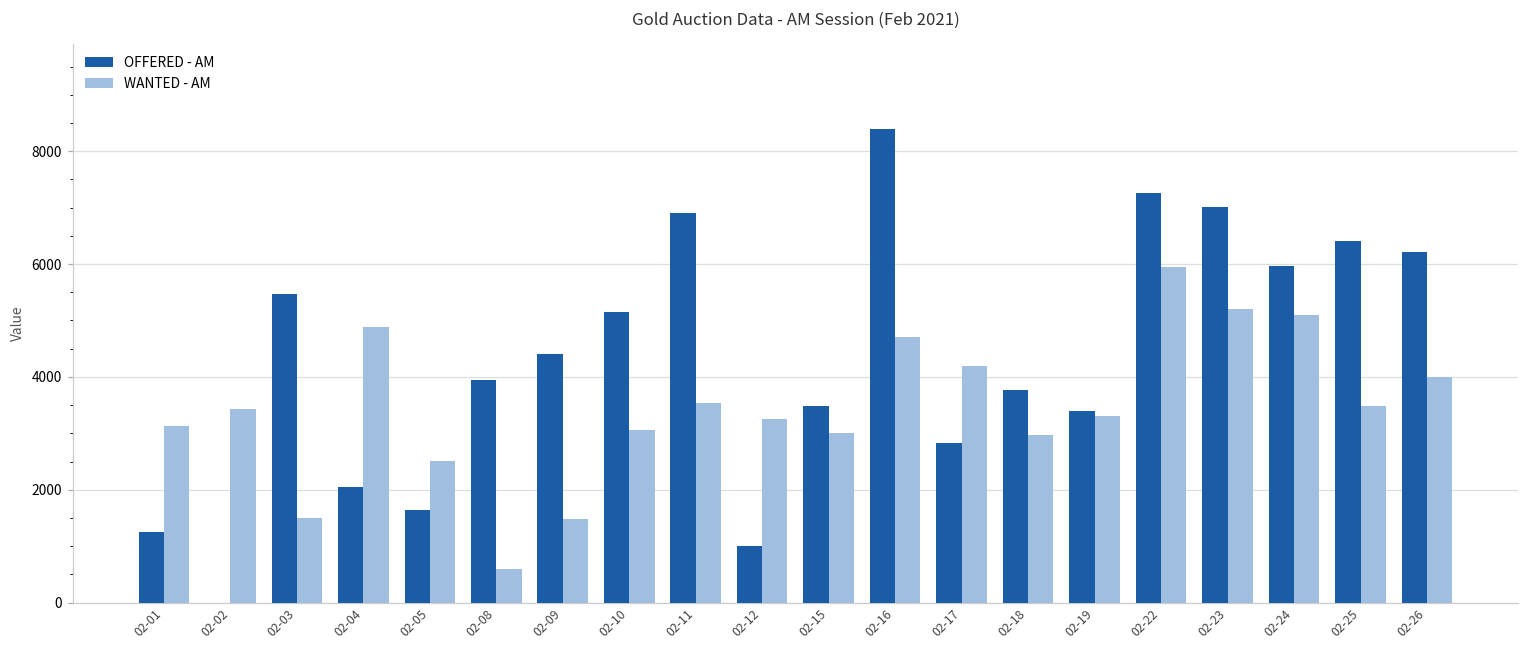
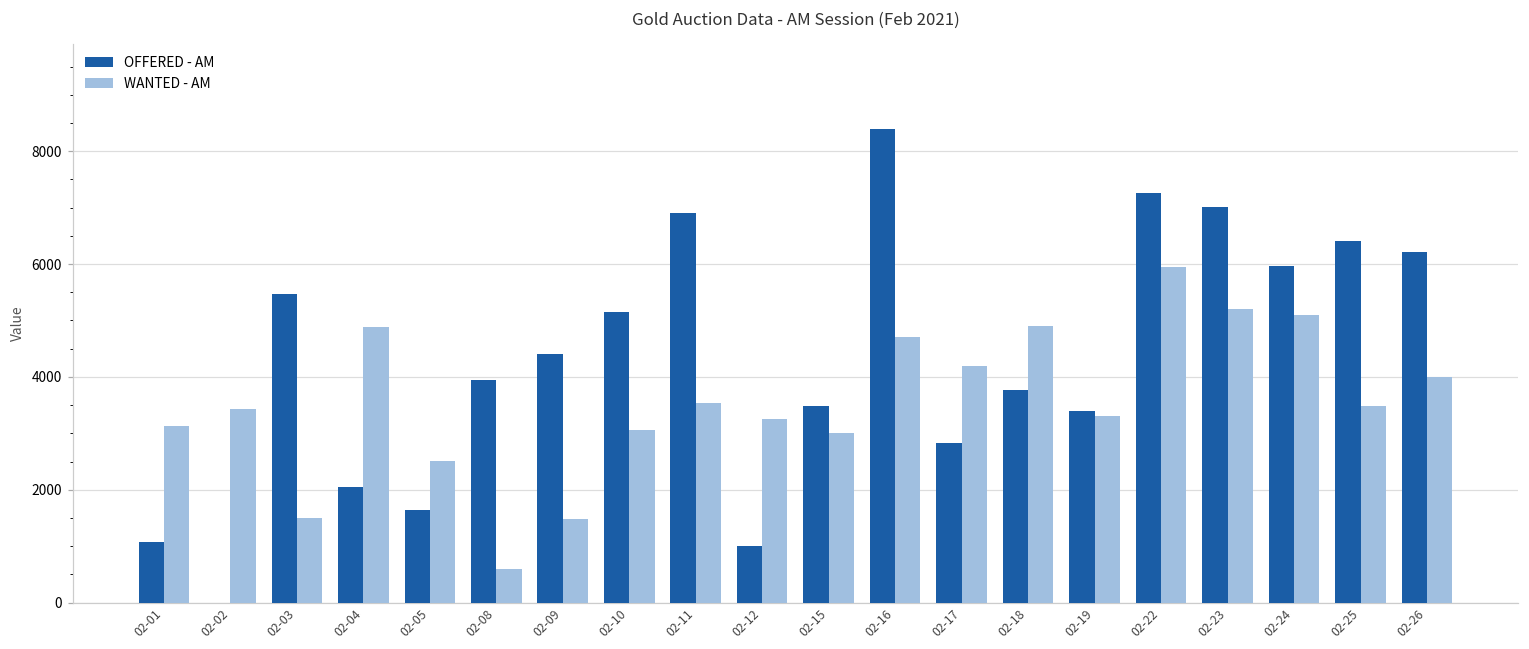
OFFERED - AM, 02-01: 1300 -> 1100
WANTED - AM, 02-18: 3000 -> 4900
